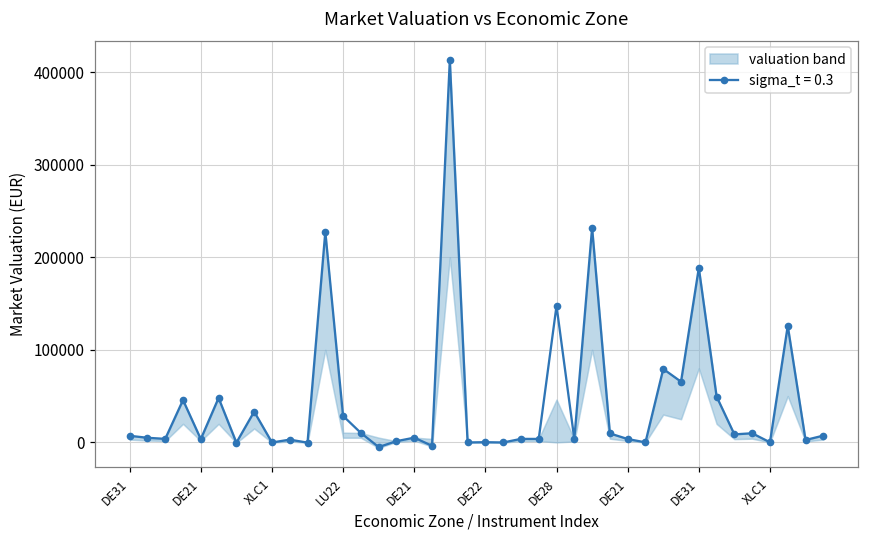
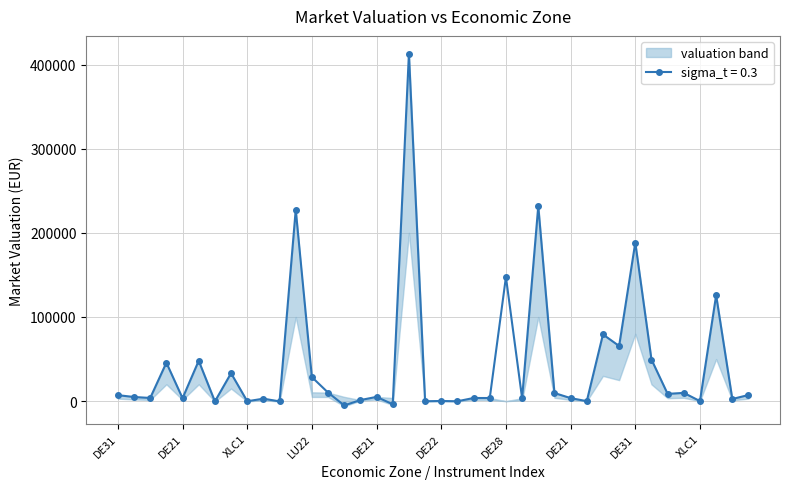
valuation band, DE28: 50000 -> 0
